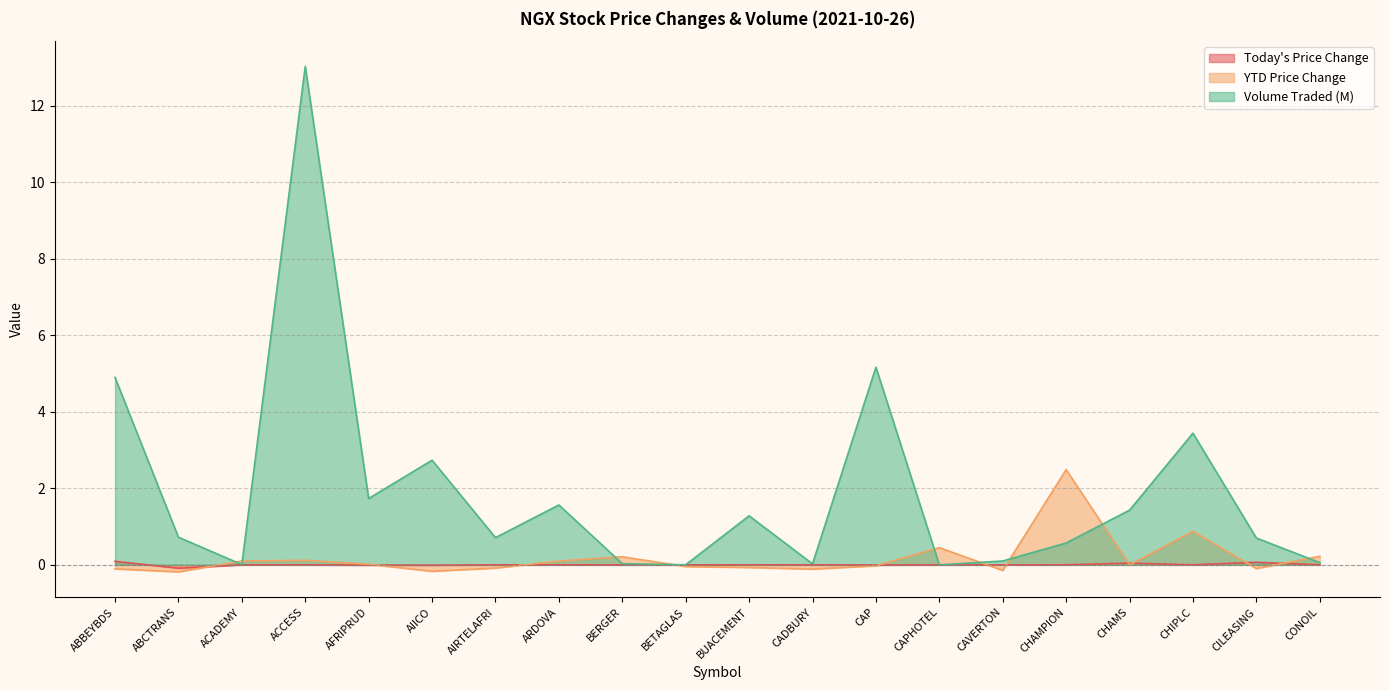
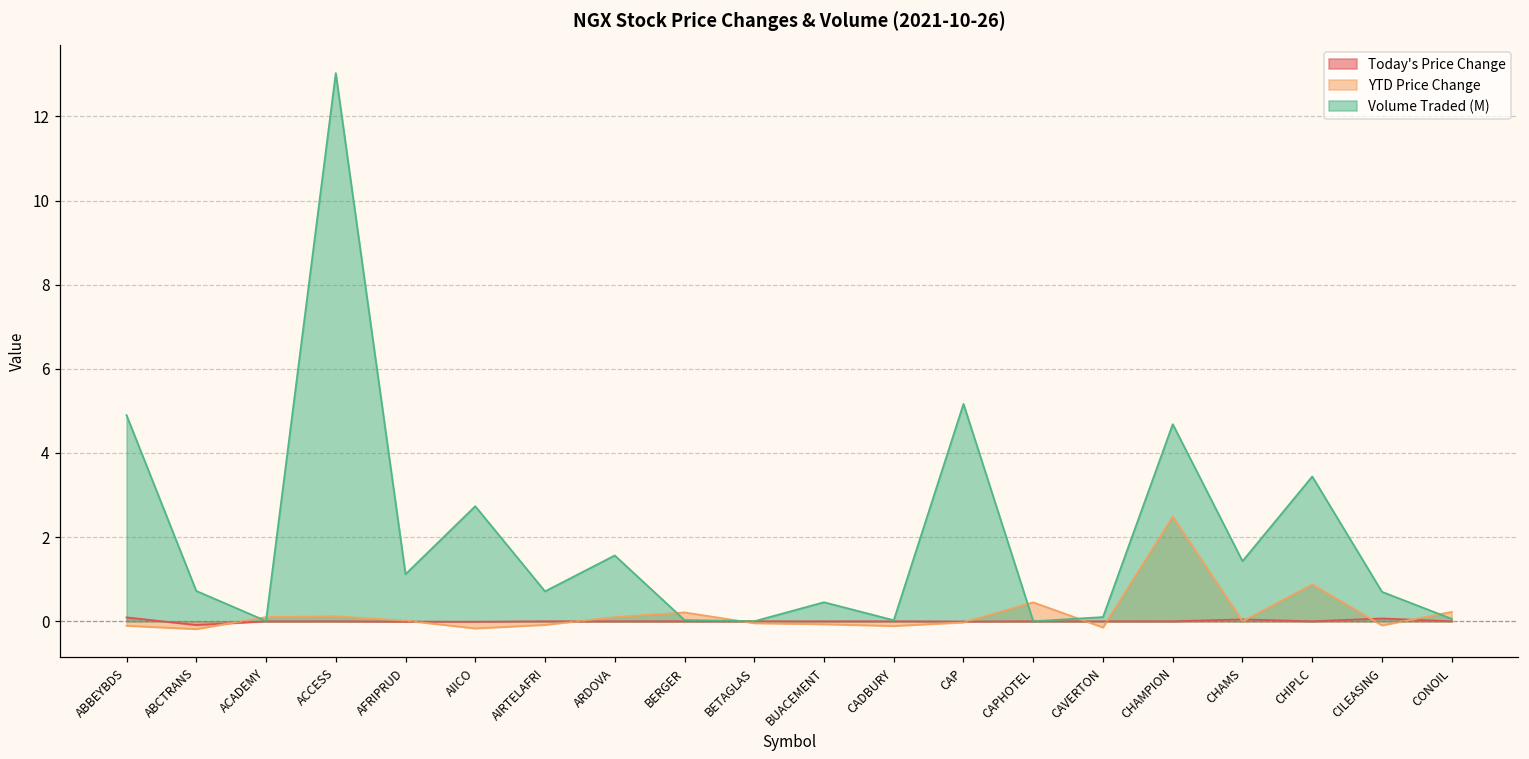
Volume Traded (M), AFRIPRUD: 1.7 -> 1.1
Volume Traded (M), BUACEMENT: 1.3 -> 0.5
Volume Traded (M), CHAMPION: 0.6 -> 4.7
